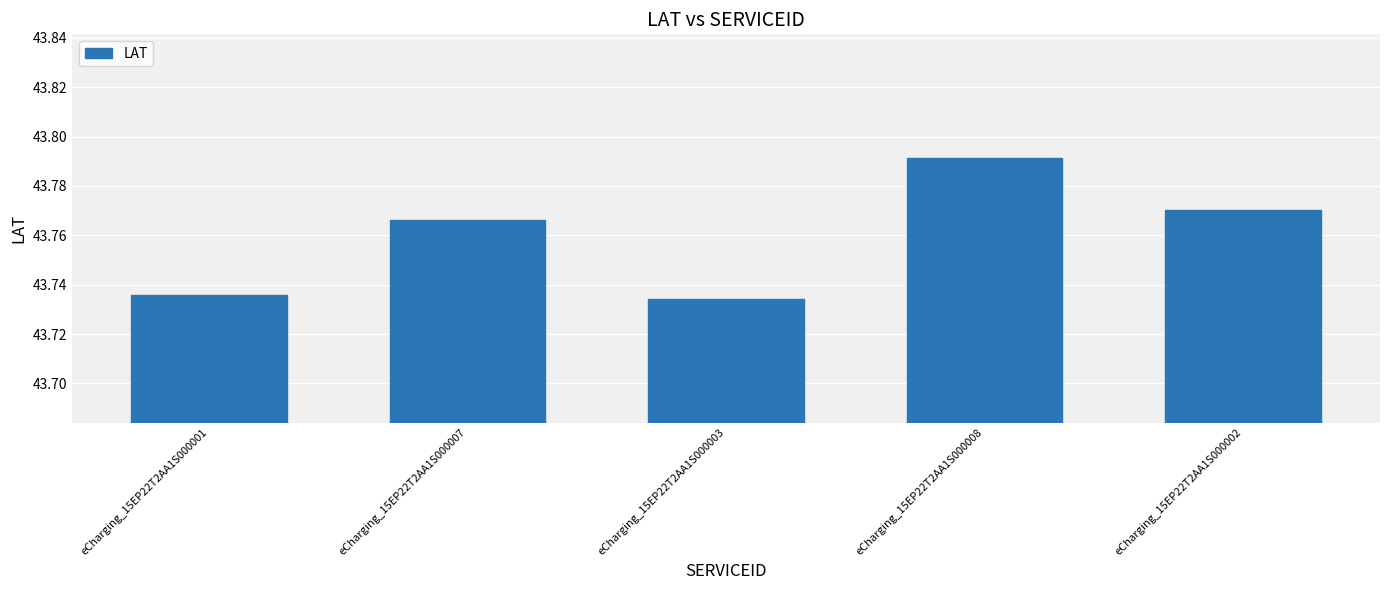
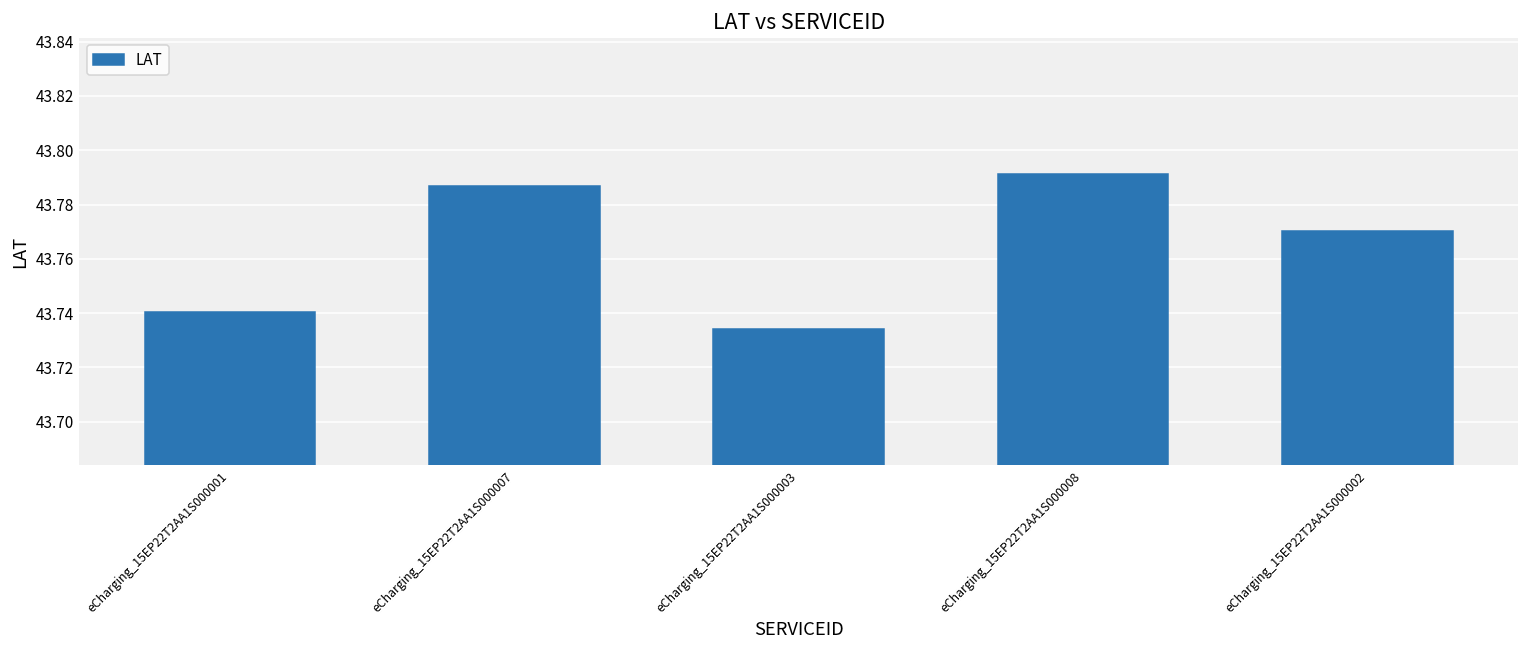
eCharging_15EP22T2AA1S000001: 43.736 -> 43.741
eCharging_15EP22T2AA1S000007: 43.766 -> 43.787
